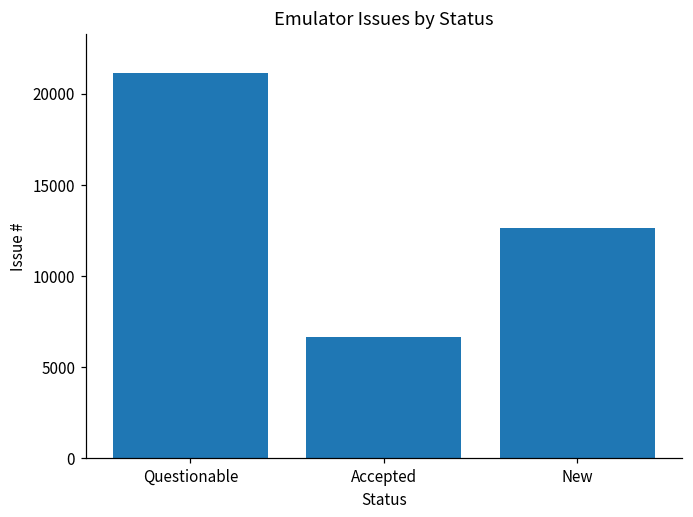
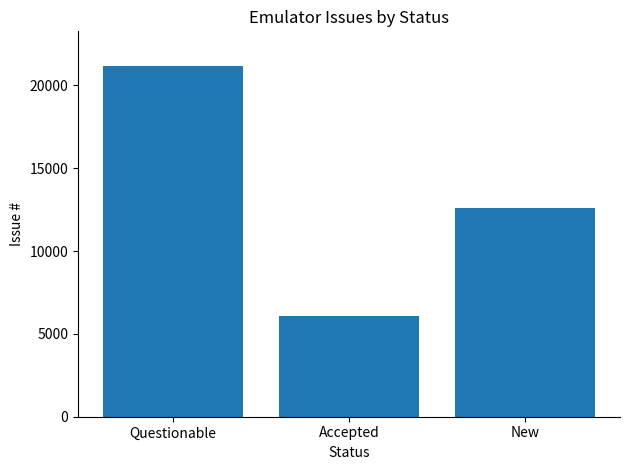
Accepted: 6700 -> 6100
